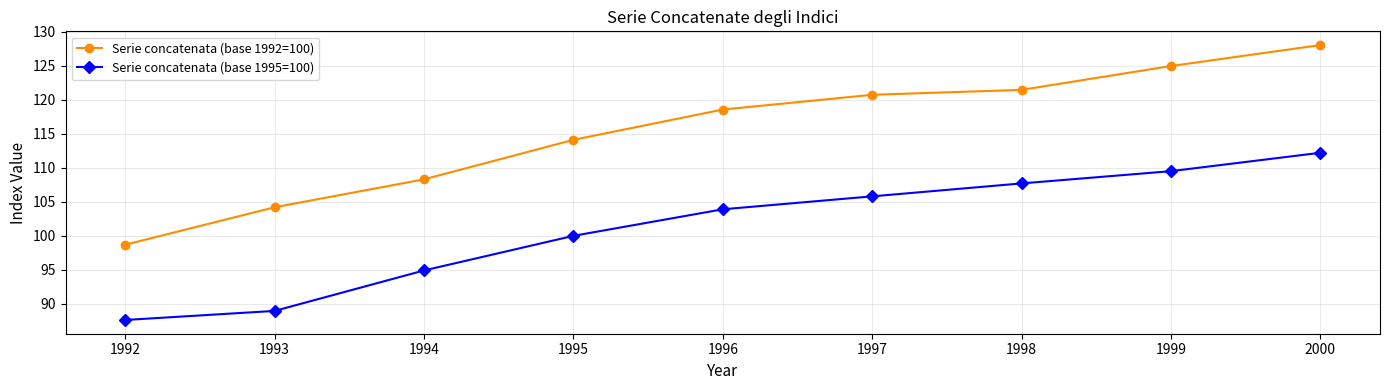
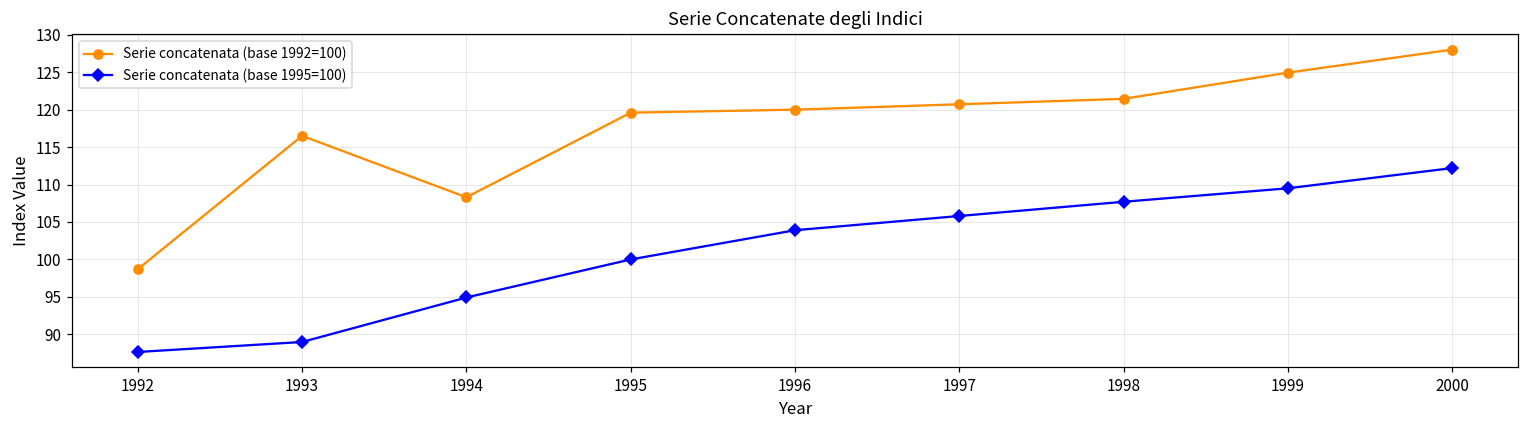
Serie concatenata (base 1992=100), 1993: 104 -> 117
Serie concatenata (base 1992=100), 1995: 114 -> 120
Serie concatenata (base 1992=100), 1996: 119 -> 120
